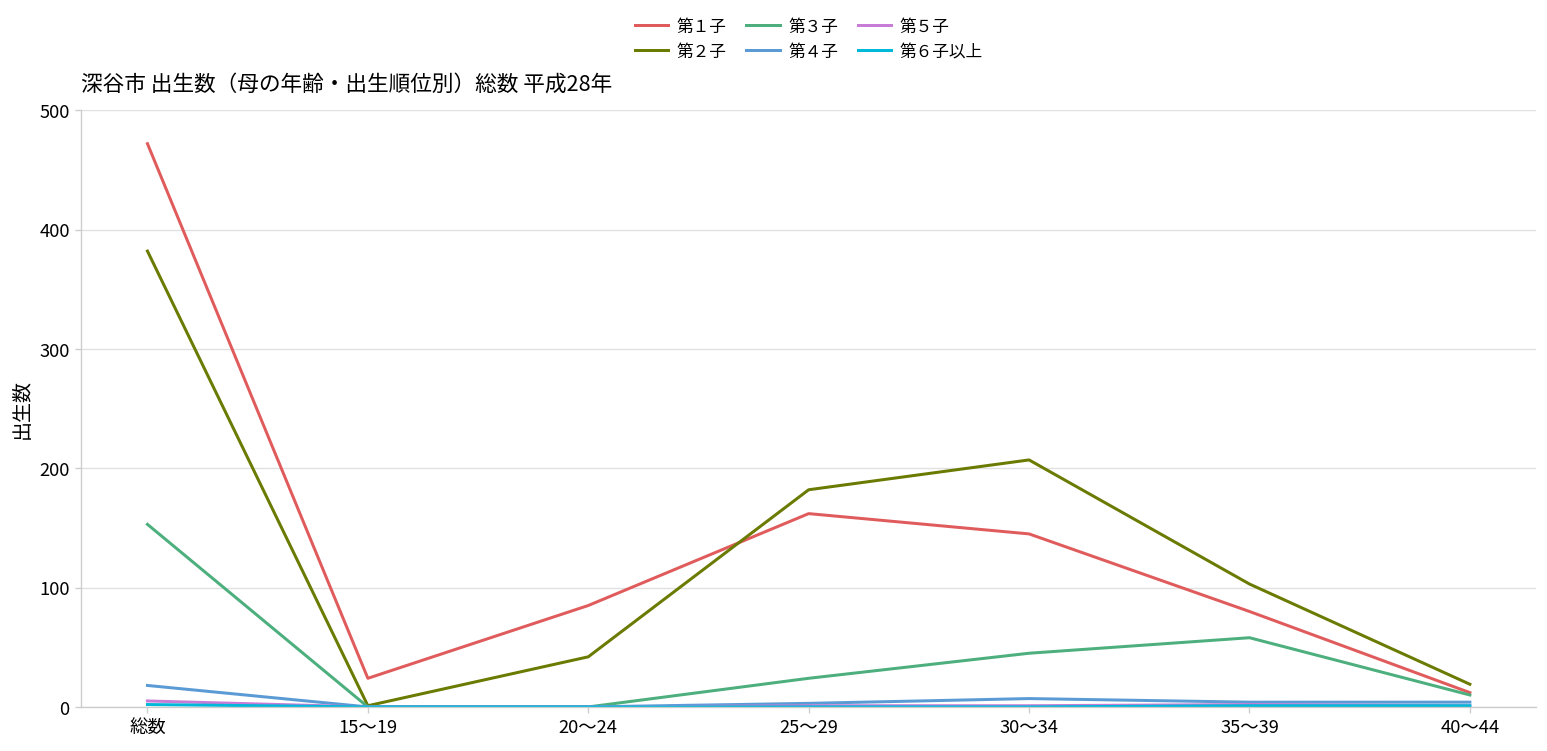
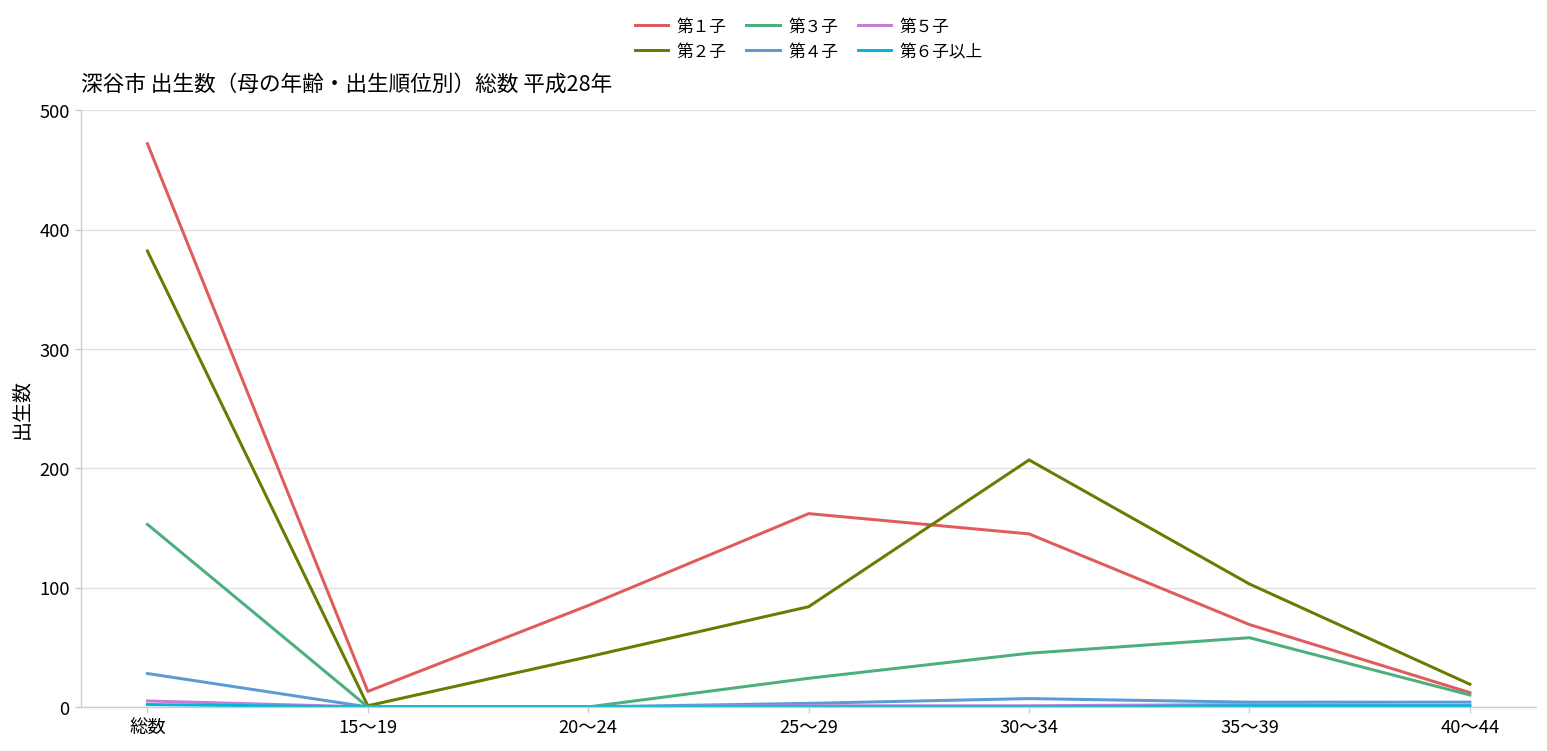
第４子, 総数: 20 -> 30
第１子, 15～19: 20 -> 10
第２子, 25～29: 180 -> 80
第１子, 35～39: 80 -> 70
